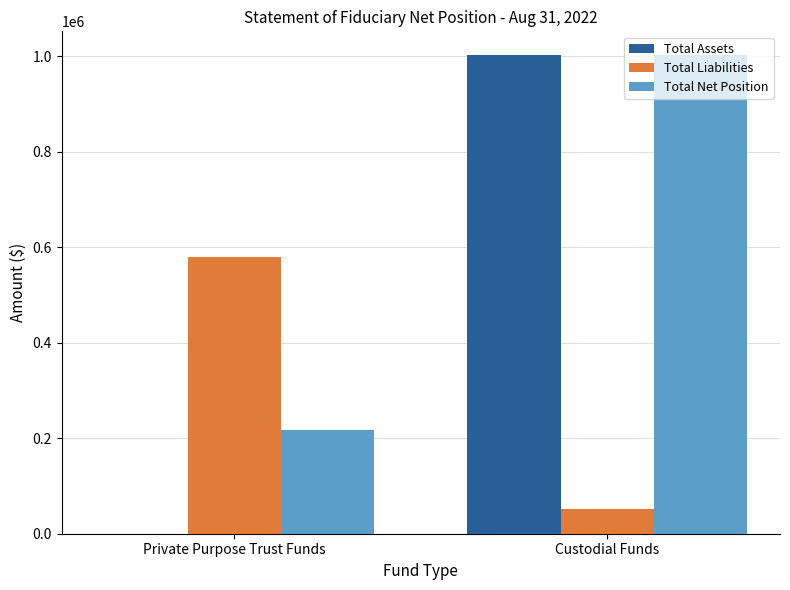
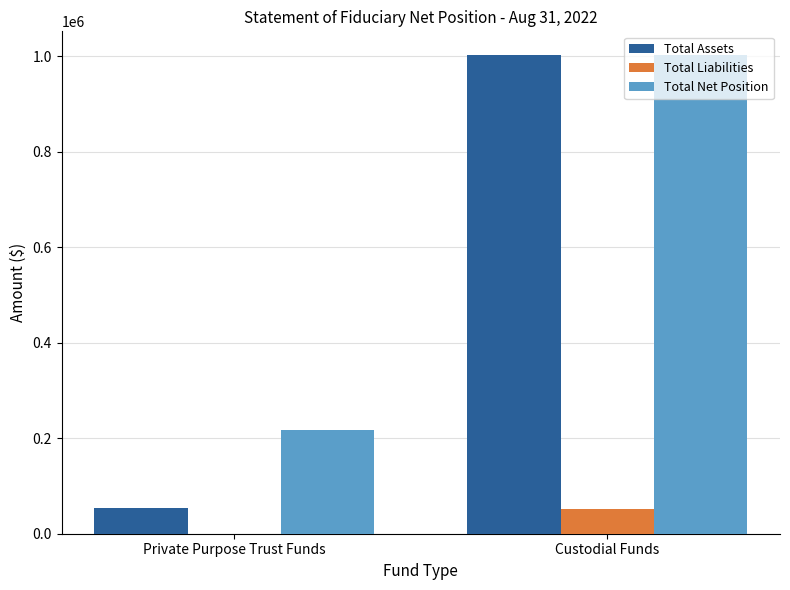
Total Assets, Private Purpose Trust Funds: 0 -> 50000
Total Liabilities, Private Purpose Trust Funds: 580000 -> 0
